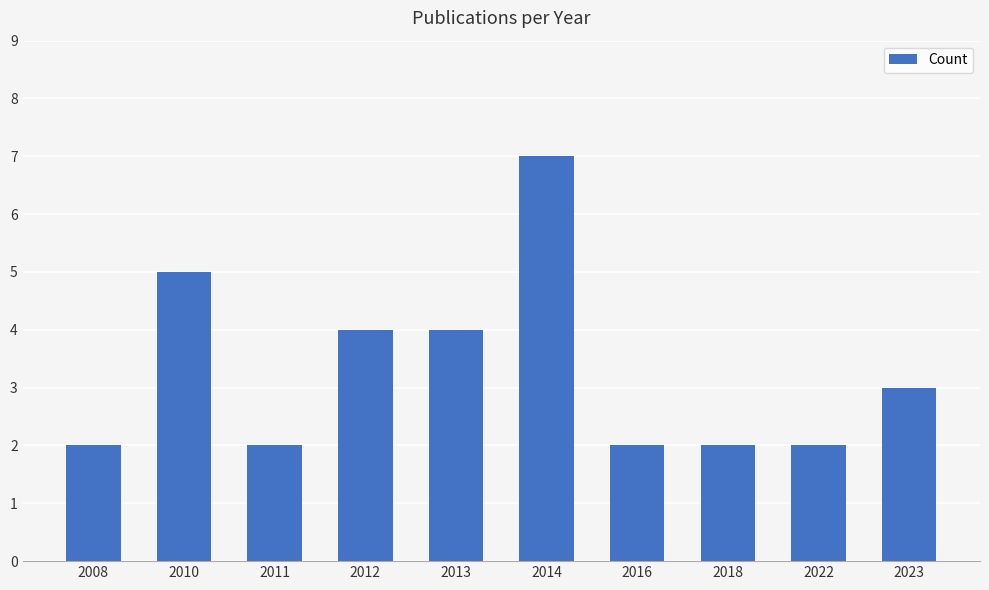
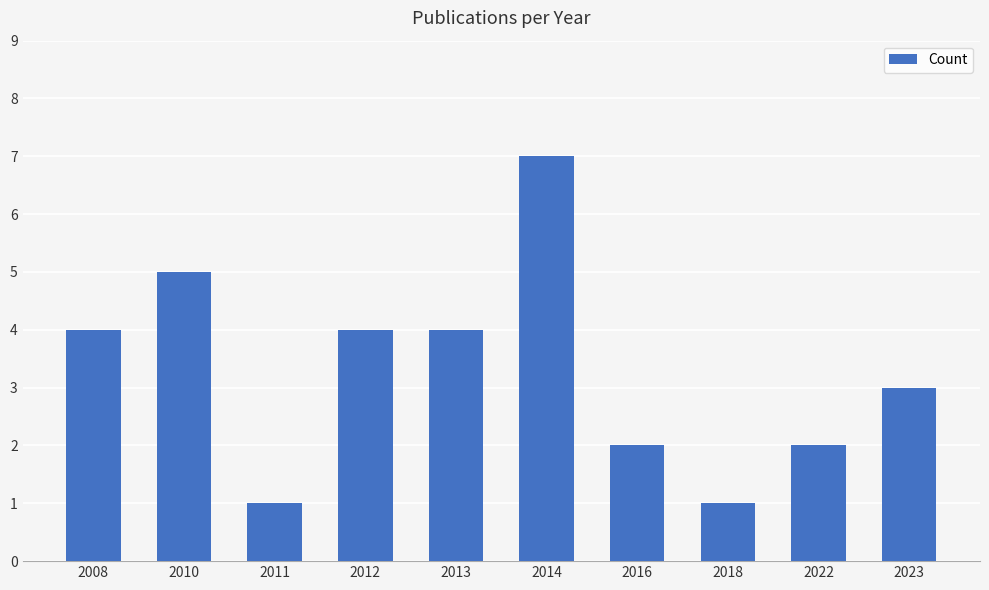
2008: 2 -> 4
2011: 2 -> 1
2018: 2 -> 1
